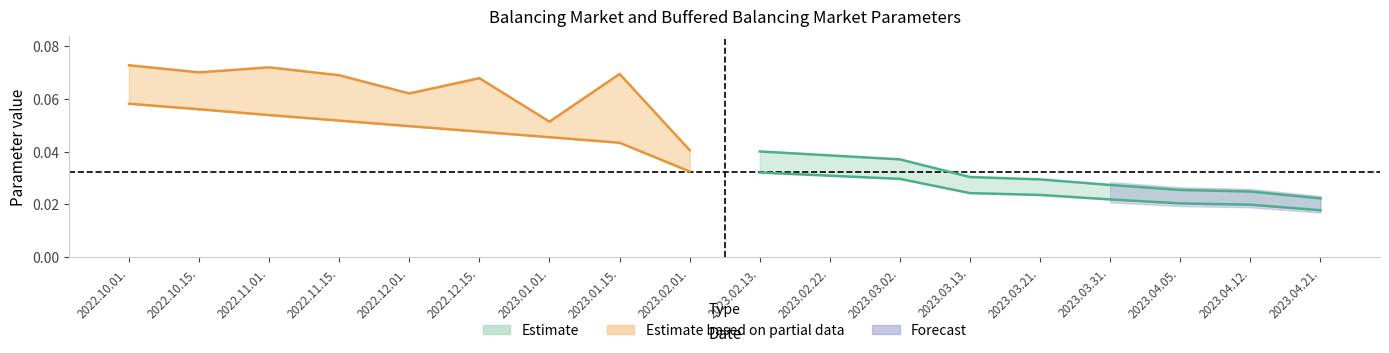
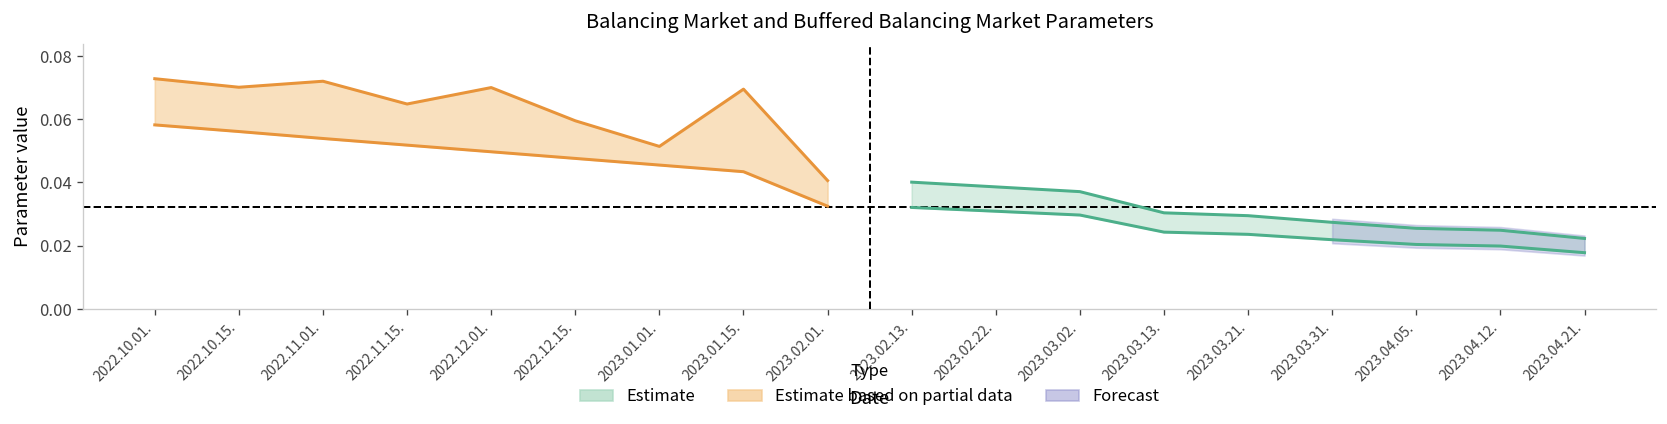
Estimate based on partial data, 2022.11.15.: 0.069 -> 0.065
Estimate based on partial data, 2022.12.01.: 0.062 -> 0.070
Estimate based on partial data, 2022.12.15.: 0.068 -> 0.060
